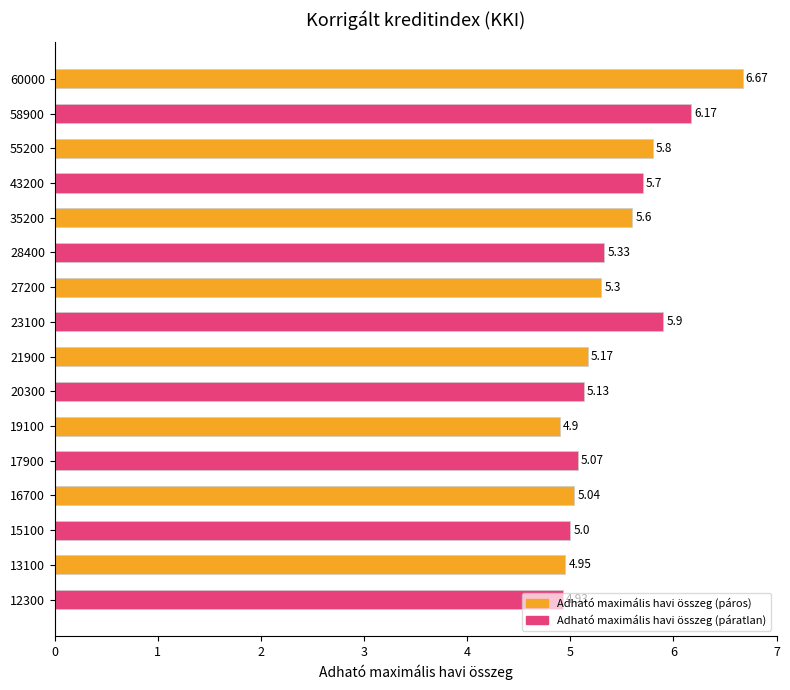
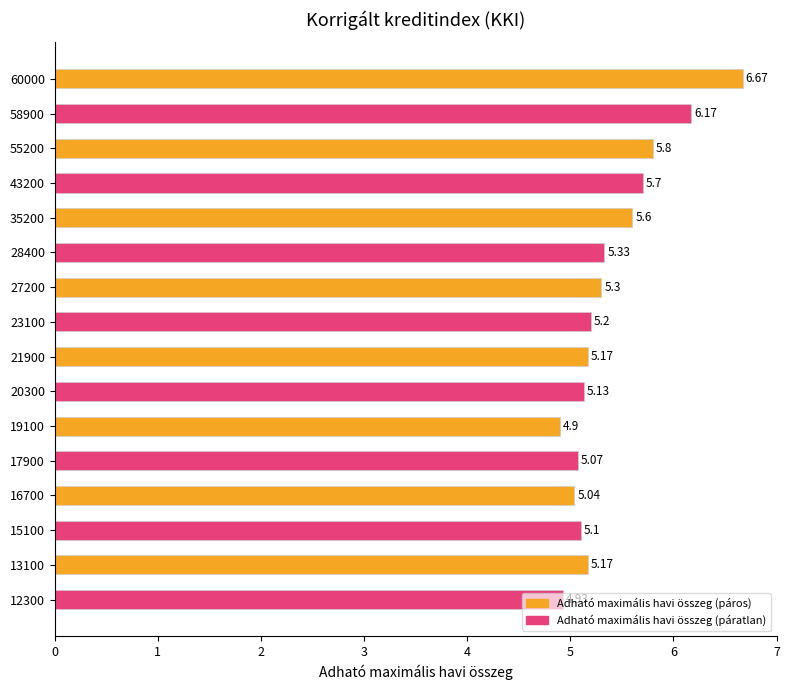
23100: 5.9 -> 5.2
15100: 5.0 -> 5.1
13100: 4.95 -> 5.17
